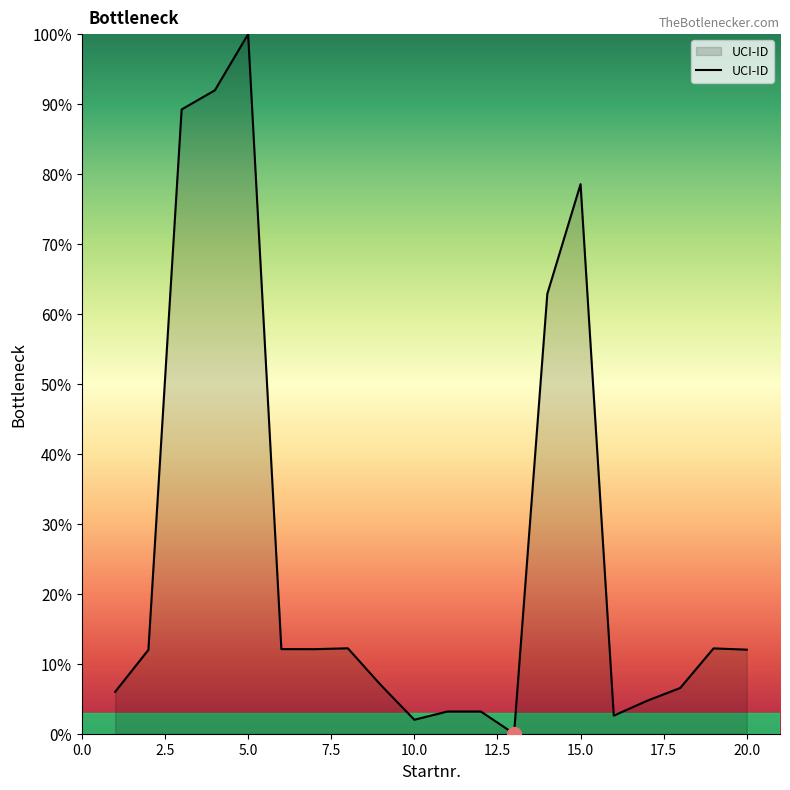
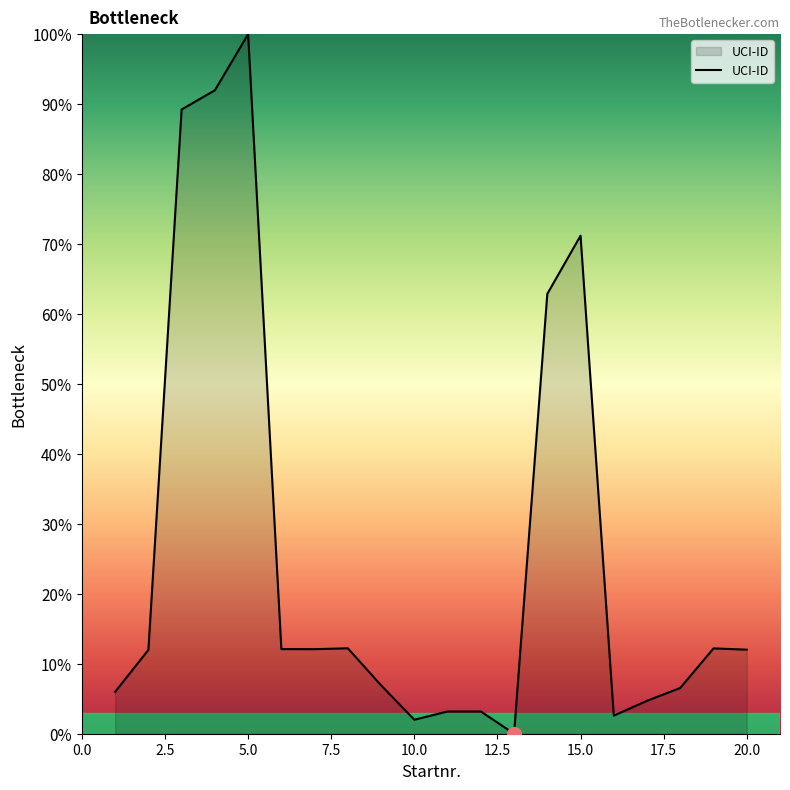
UCI-ID, 15.0: 79% -> 71%
